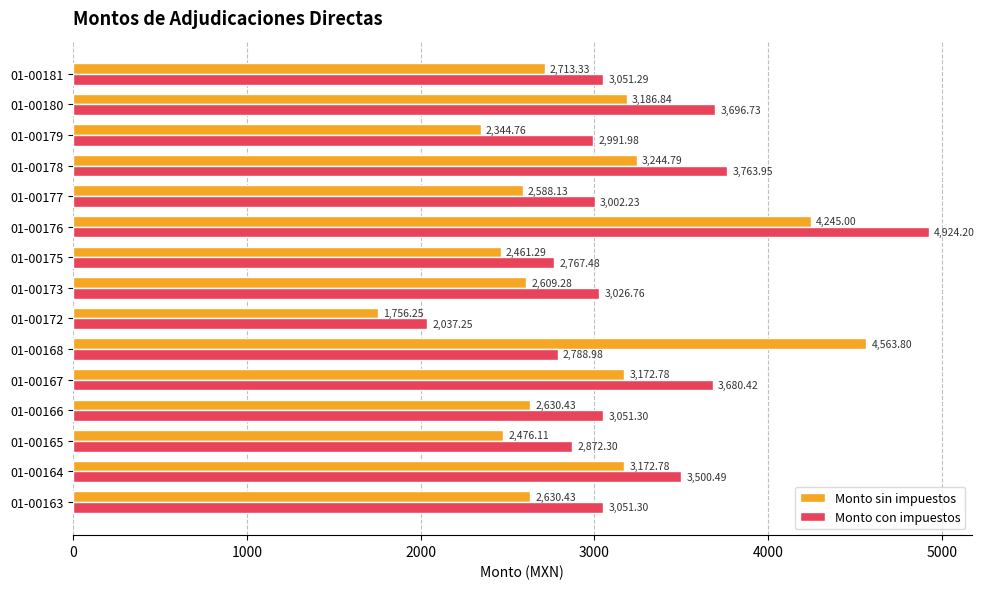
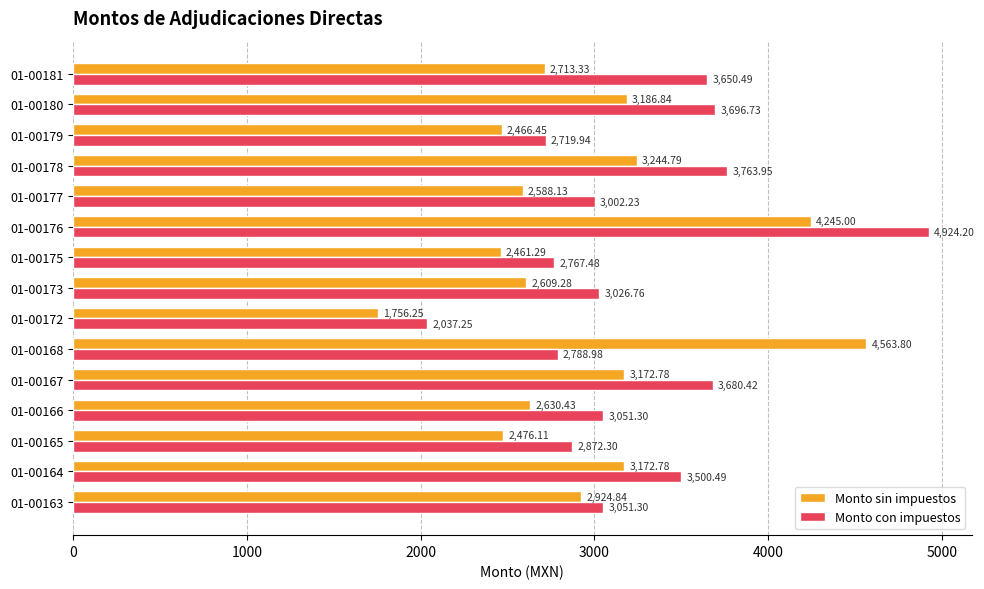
Monto con impuestos, 01-00181: 3,051.29 -> 3,650.49
Monto sin impuestos, 01-00179: 2,344.76 -> 2,466.45
Monto con impuestos, 01-00179: 2,991.98 -> 2,719.94
Monto sin impuestos, 01-00163: 2,630.43 -> 2,924.84
